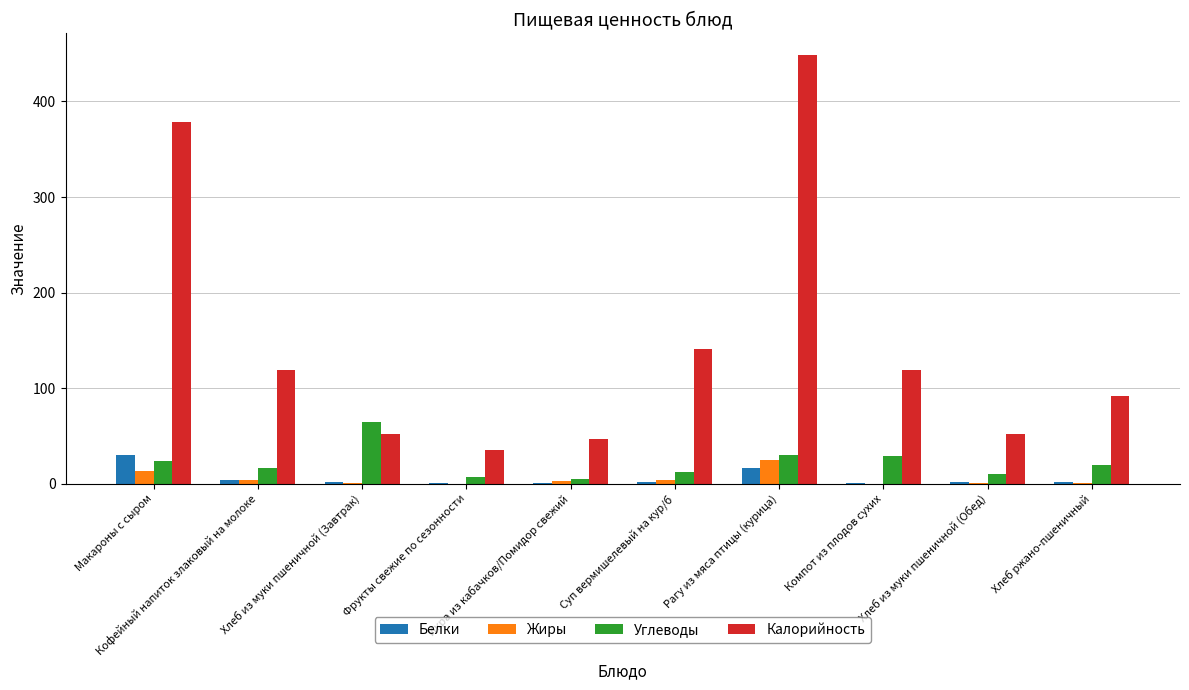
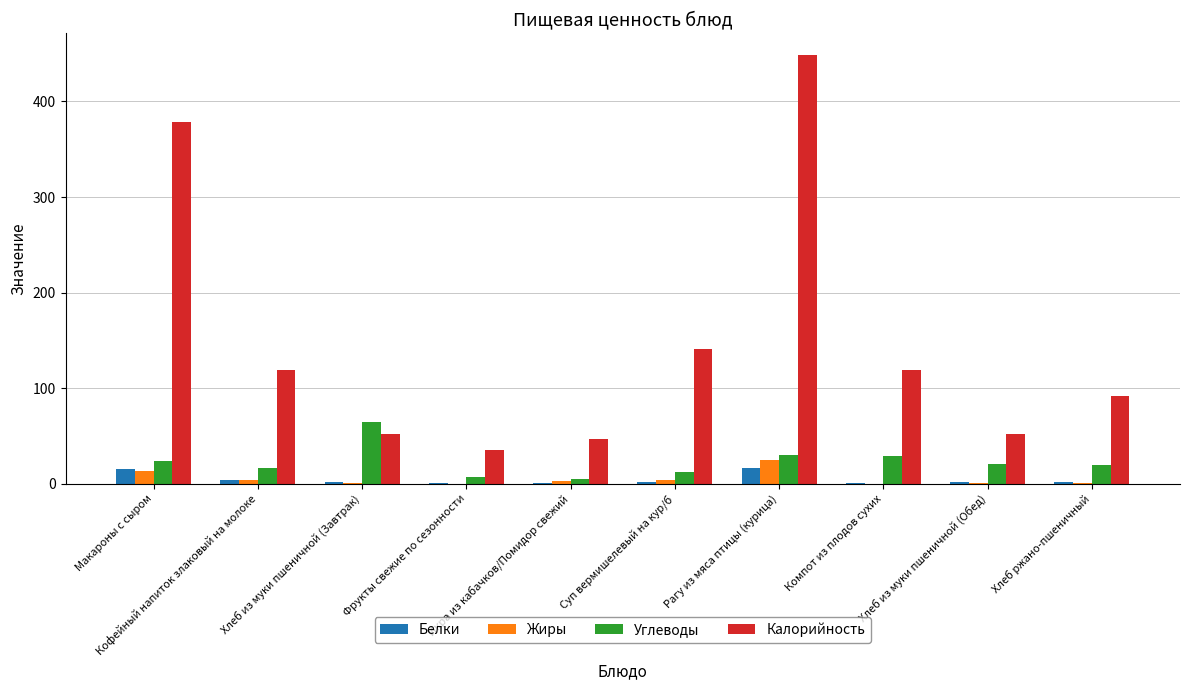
Белки, Макароны с сыром: 30 -> 20
Углеводы, Хлеб из муки пшеничной (Обед): 10 -> 20
